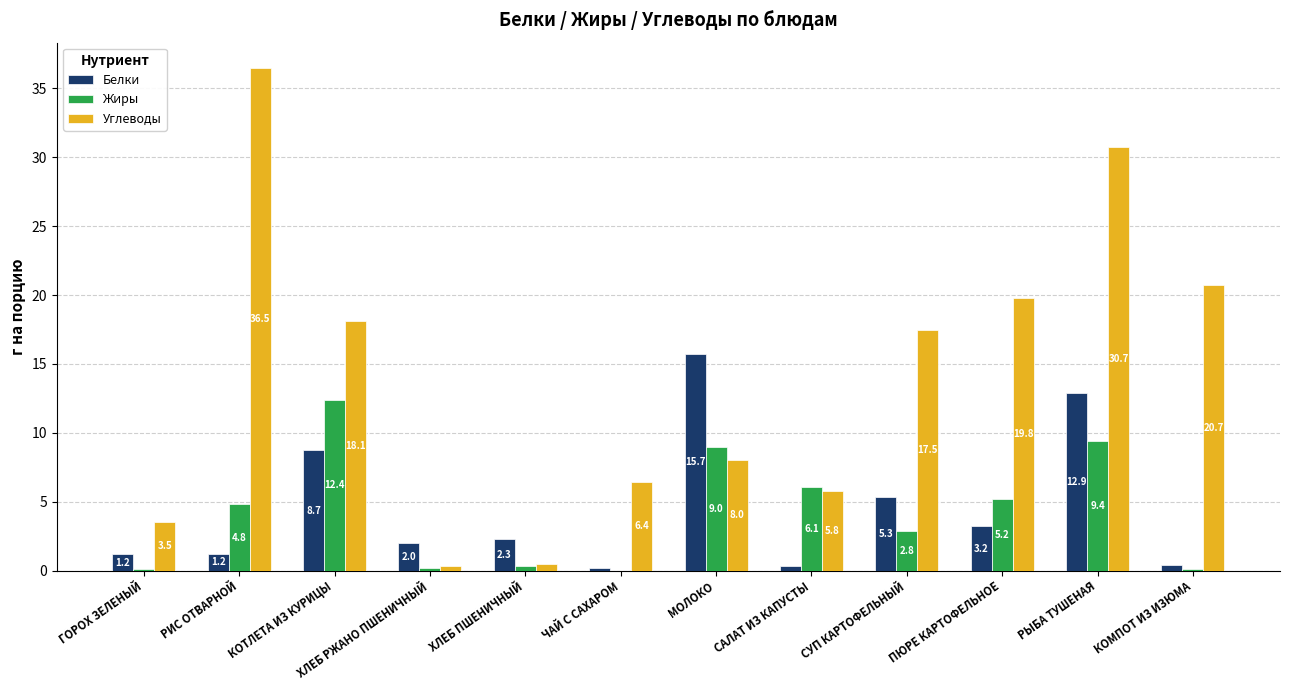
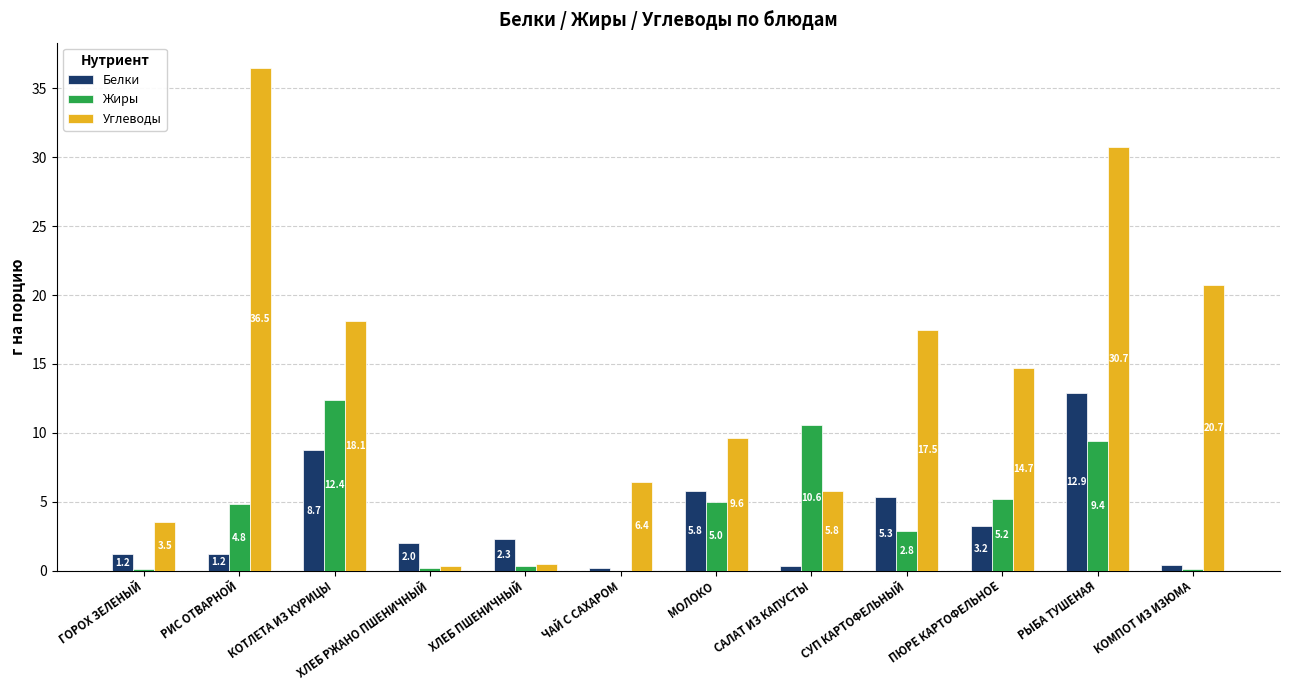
Белки, МОЛОКО: 15.7 -> 5.8
Жиры, МОЛОКО: 9.0 -> 5.0
Углеводы, МОЛОКО: 8.0 -> 9.6
Жиры, САЛАТ ИЗ КАПУСТЫ: 6.1 -> 10.6
Углеводы, ПЮРЕ КАРТОФЕЛЬНОЕ: 19.8 -> 14.7
